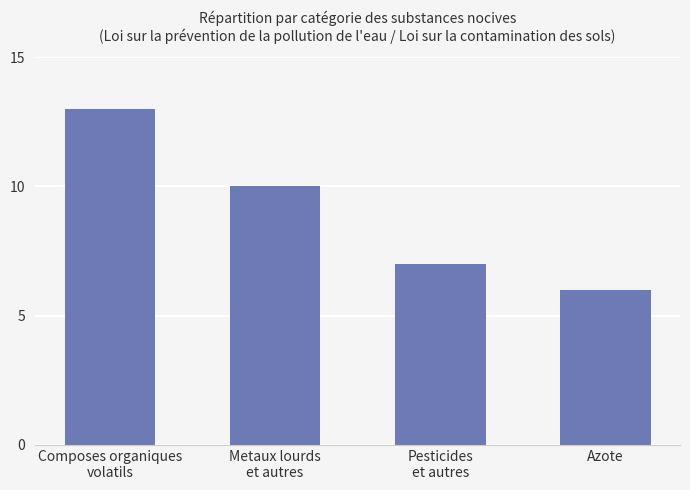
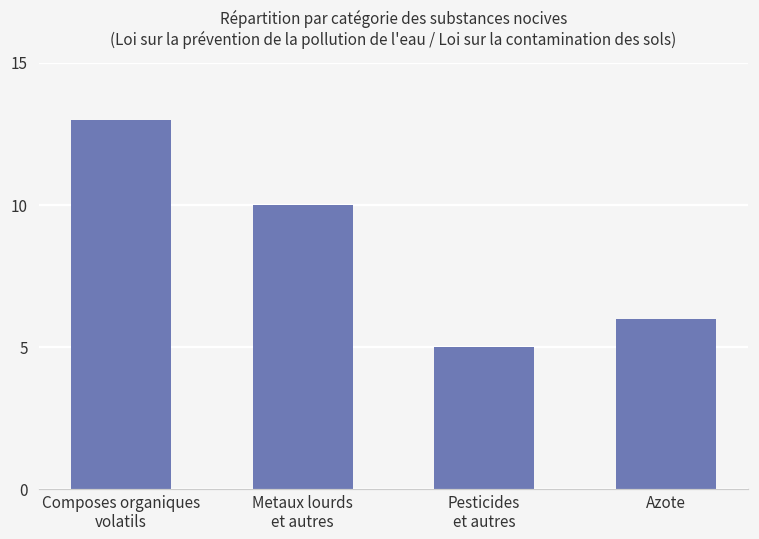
Pesticides et autres: 7 -> 5
